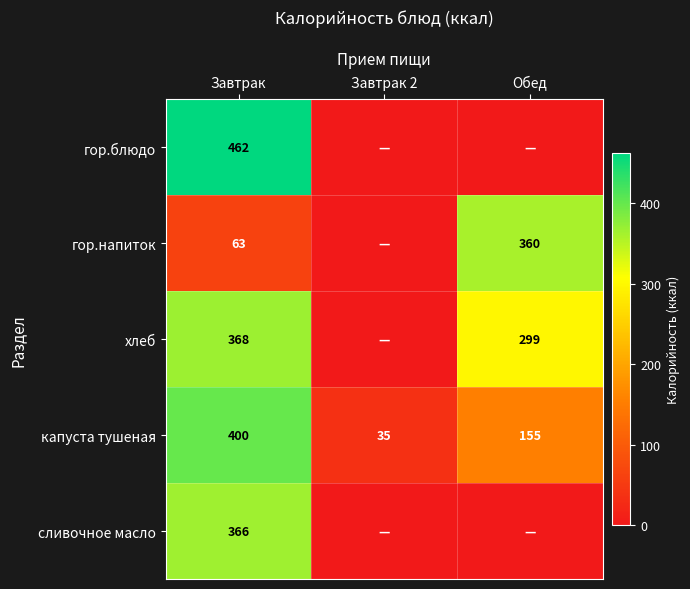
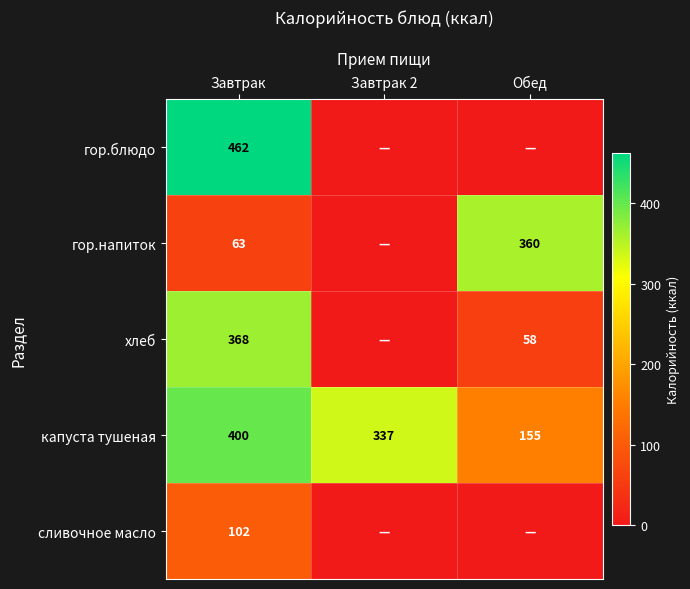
хлеб, Обед: 299 -> 58
капуста тушеная, Завтрак 2: 35 -> 337
сливочное масло, Завтрак: 366 -> 102
